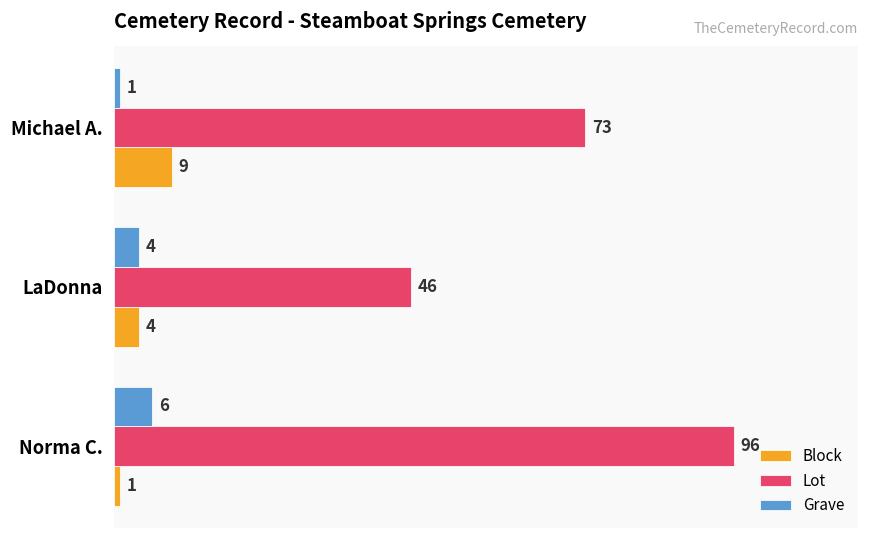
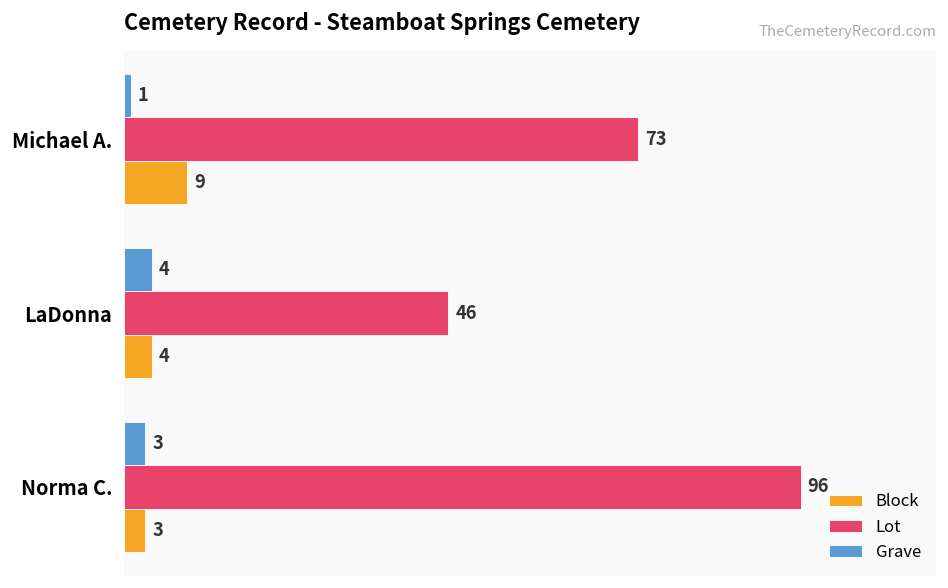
Grave, Norma C.: 6 -> 3
Block, Norma C.: 1 -> 3
